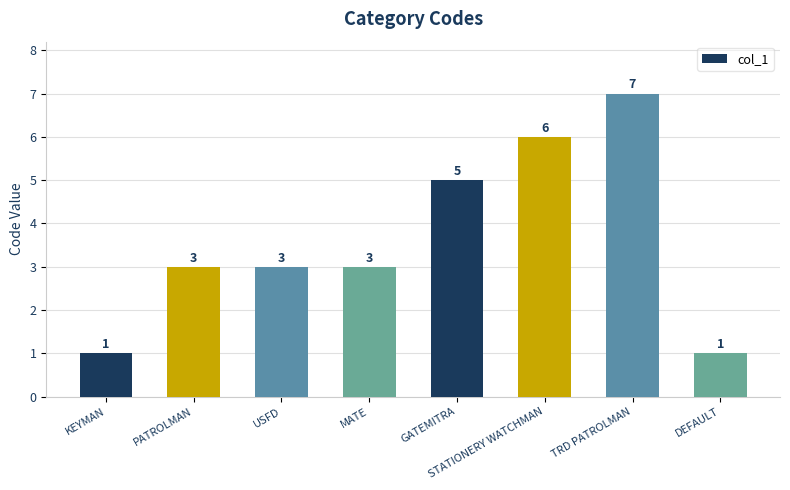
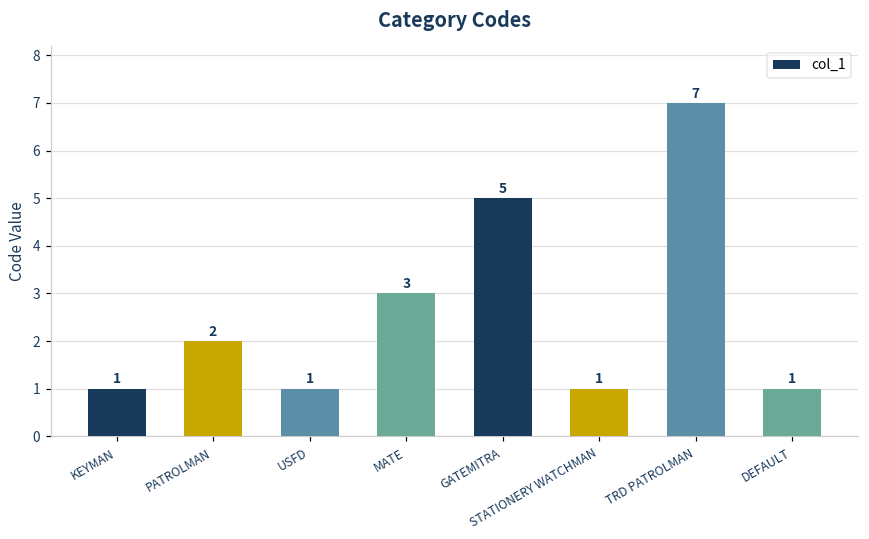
PATROLMAN: 3 -> 2
USFD: 3 -> 1
STATIONERY WATCHMAN: 6 -> 1
